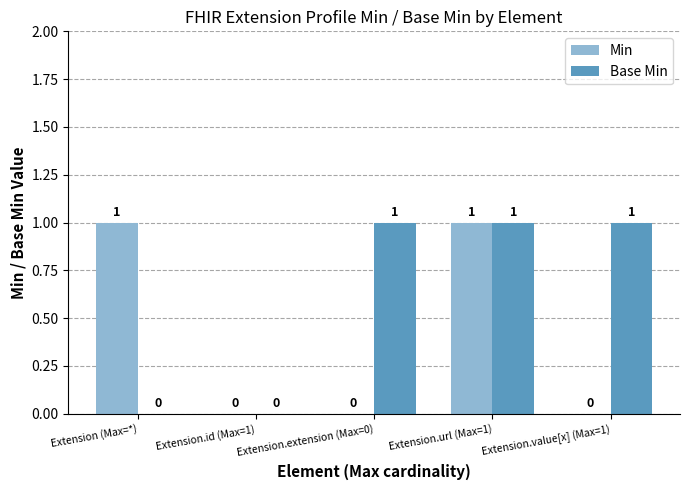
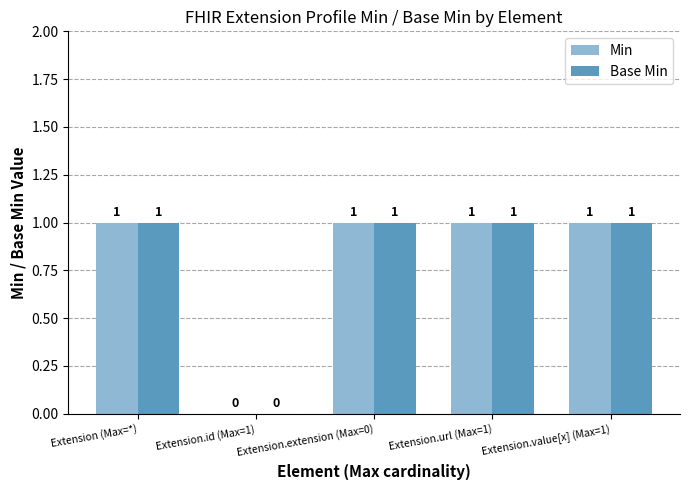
Base Min, Extension (Max=*): 0 -> 1
Min, Extension.extension (Max=0): 0 -> 1
Min, Extension.value[x] (Max=1): 0 -> 1
